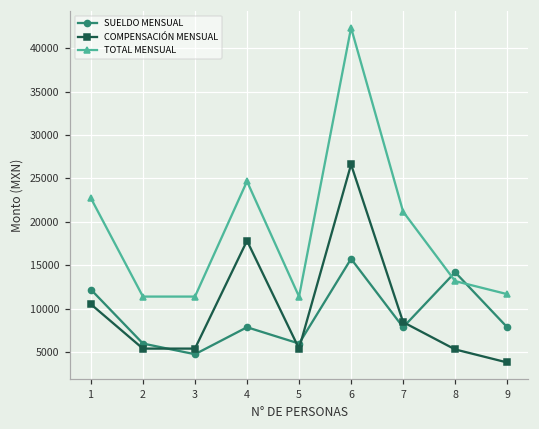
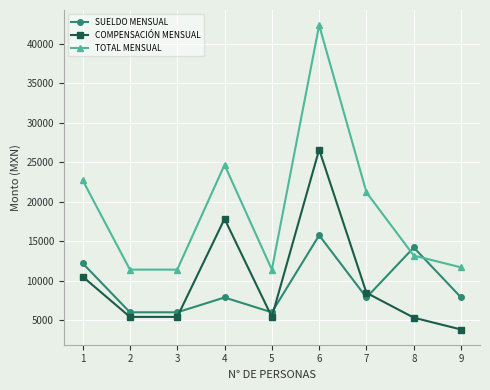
SUELDO MENSUAL, 3: 5000 -> 6000
